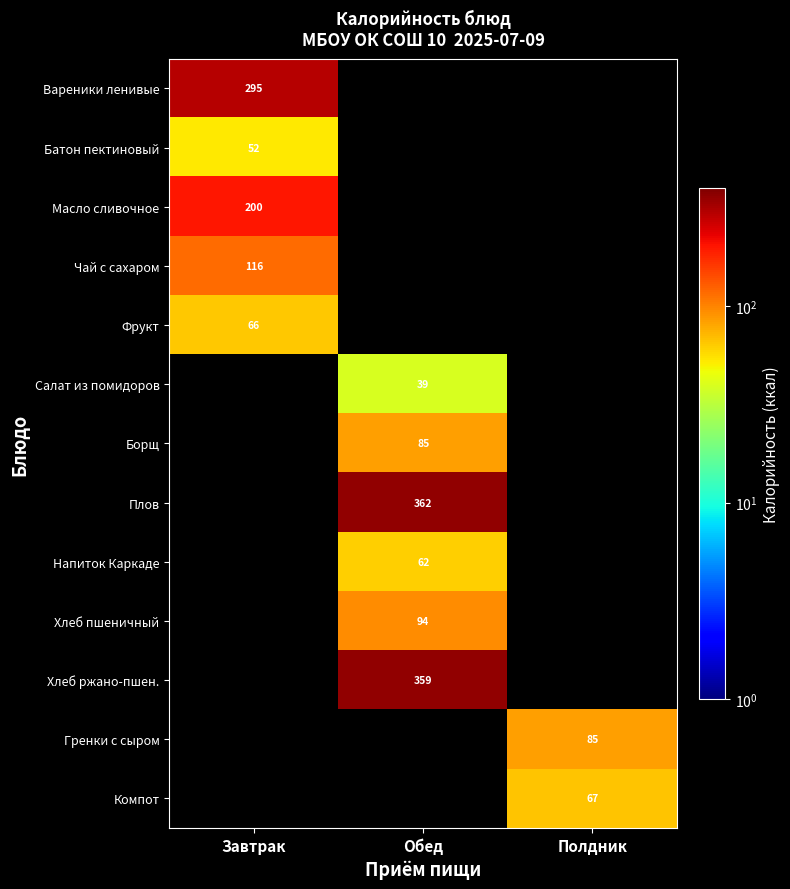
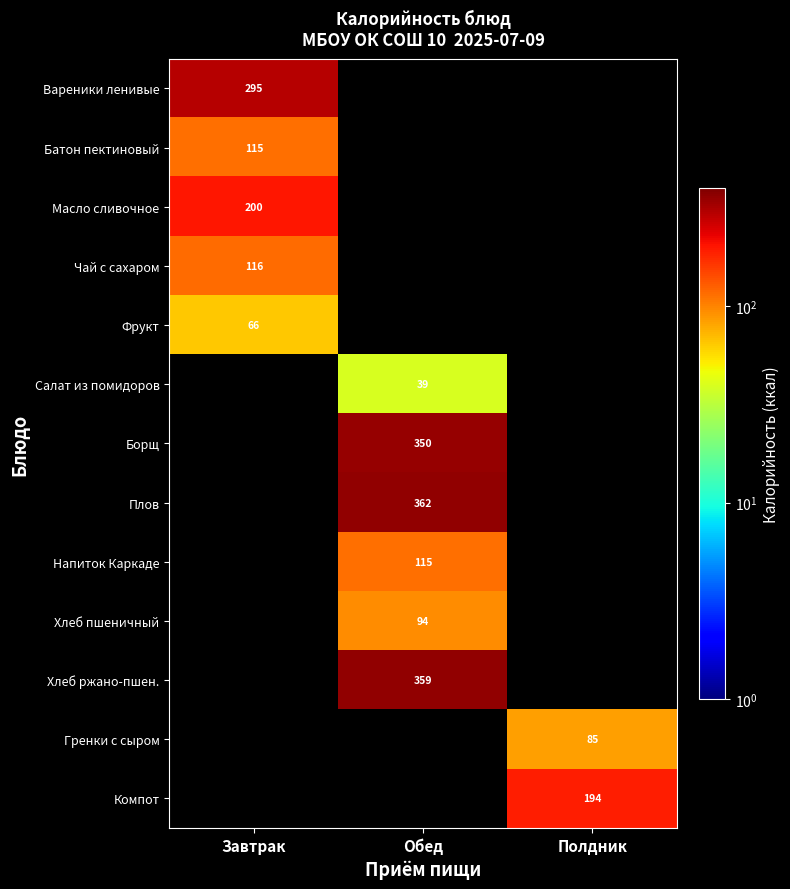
Батон пектиновый, Завтрак: 52 -> 115
Борщ, Обед: 85 -> 350
Напиток Каркаде, Обед: 62 -> 115
Компот, Полдник: 67 -> 194
